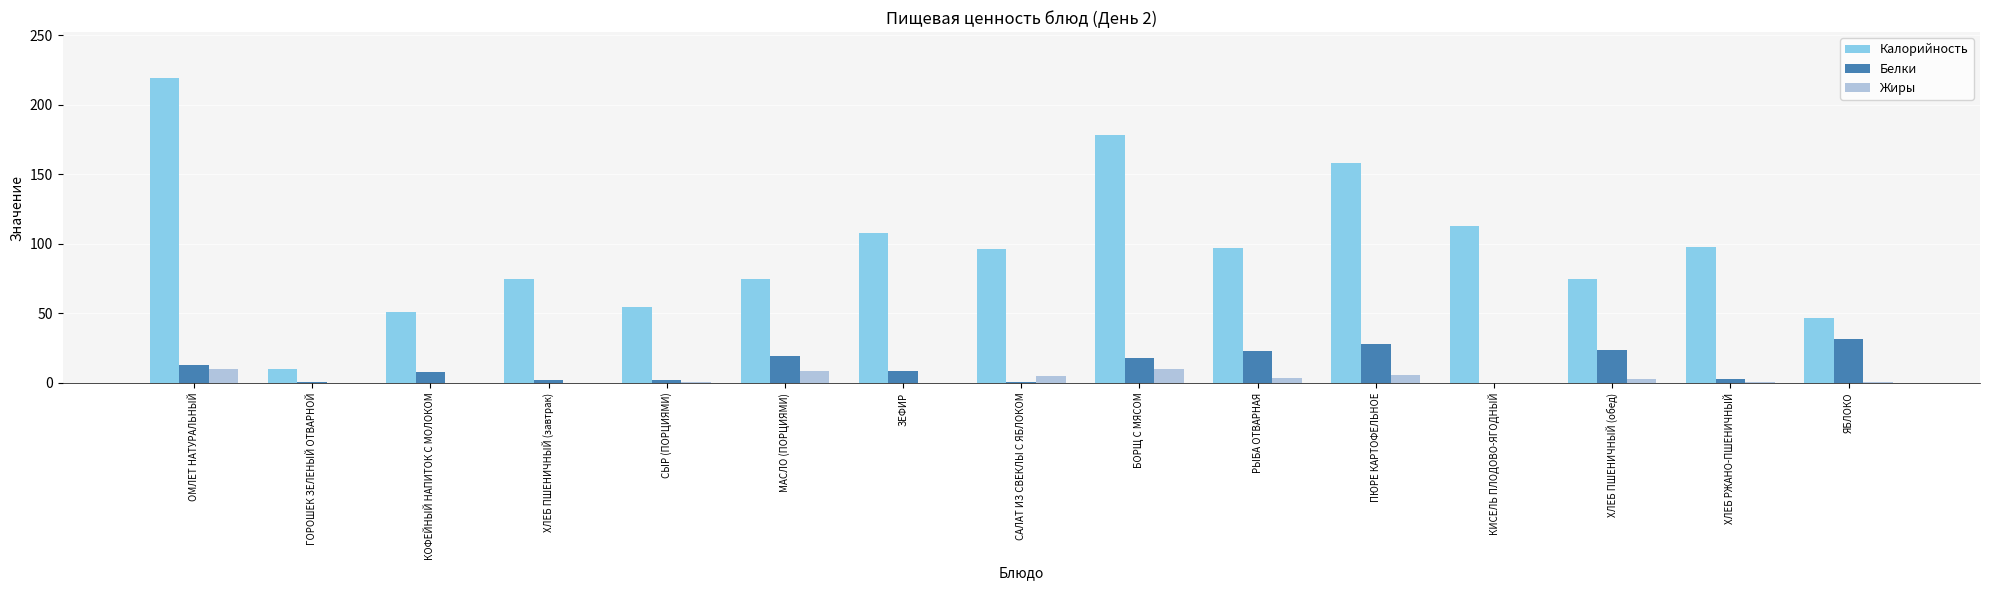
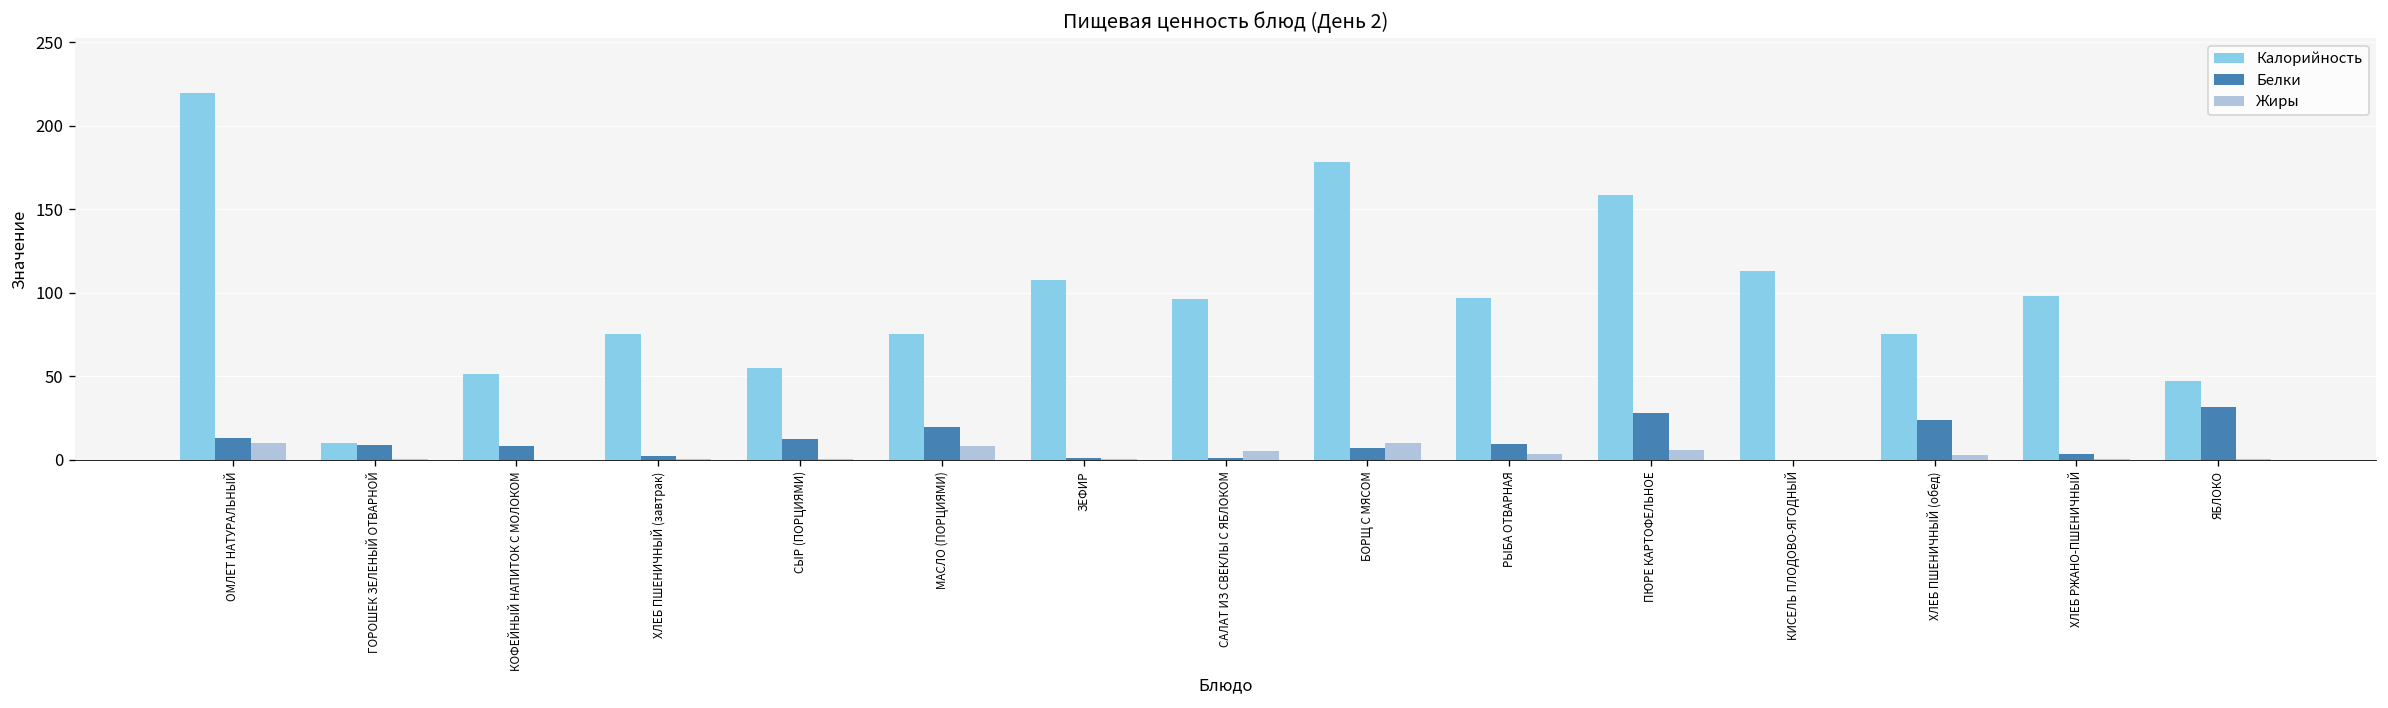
Белки, ГОРОШЕК ЗЕЛЕНЫЙ ОТВАРНОЙ: 1 -> 9
Белки, СЫР (ПОРЦИЯМИ): 2 -> 12
Белки, ЗЕФИР: 8 -> 1
Белки, БОРЩ С МЯСОМ: 18 -> 7
Белки, РЫБА ОТВАРНАЯ: 23 -> 9
